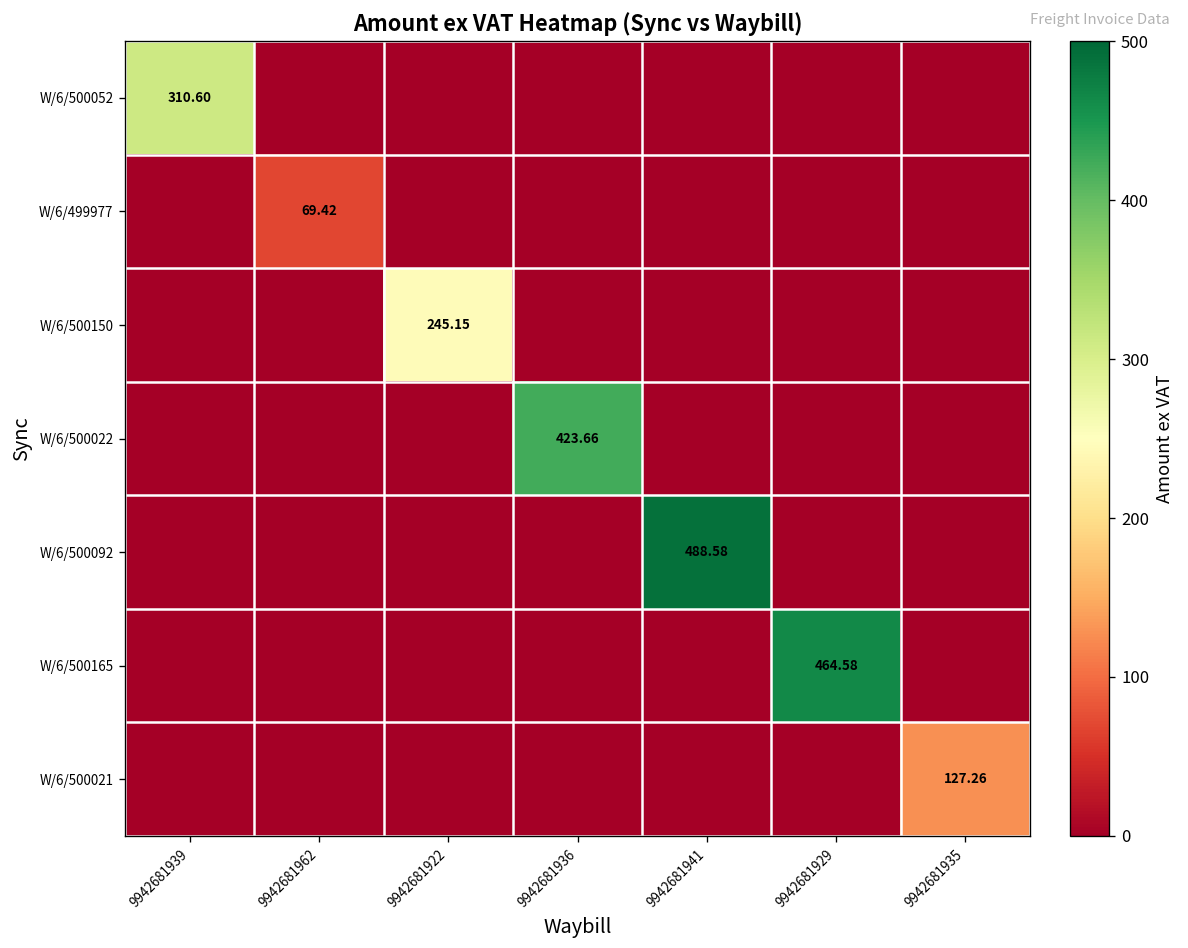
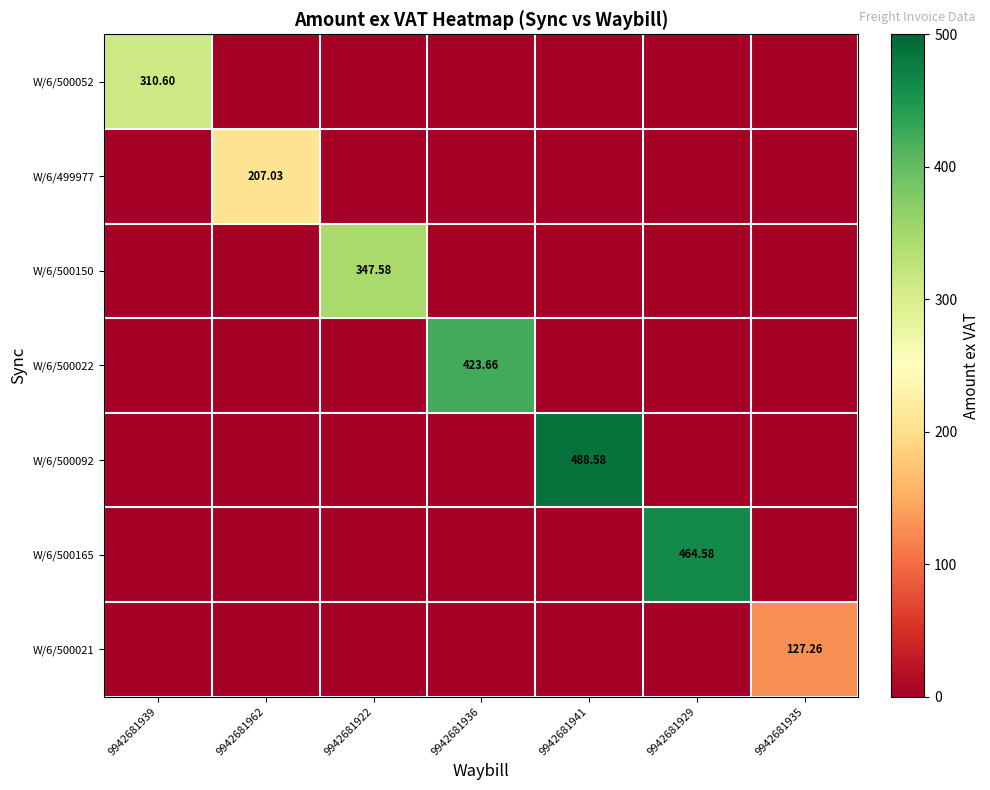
W/6/499977, 9942681962: 69.42 -> 207.03
W/6/500150, 9942681922: 245.15 -> 347.58
